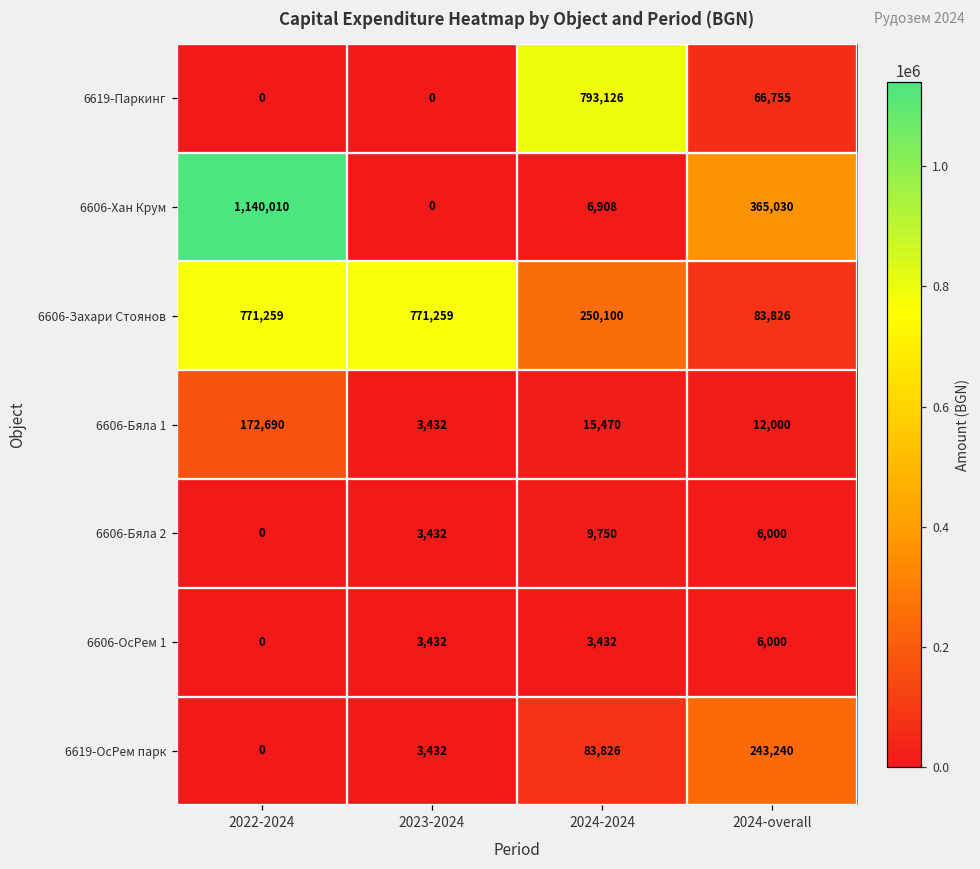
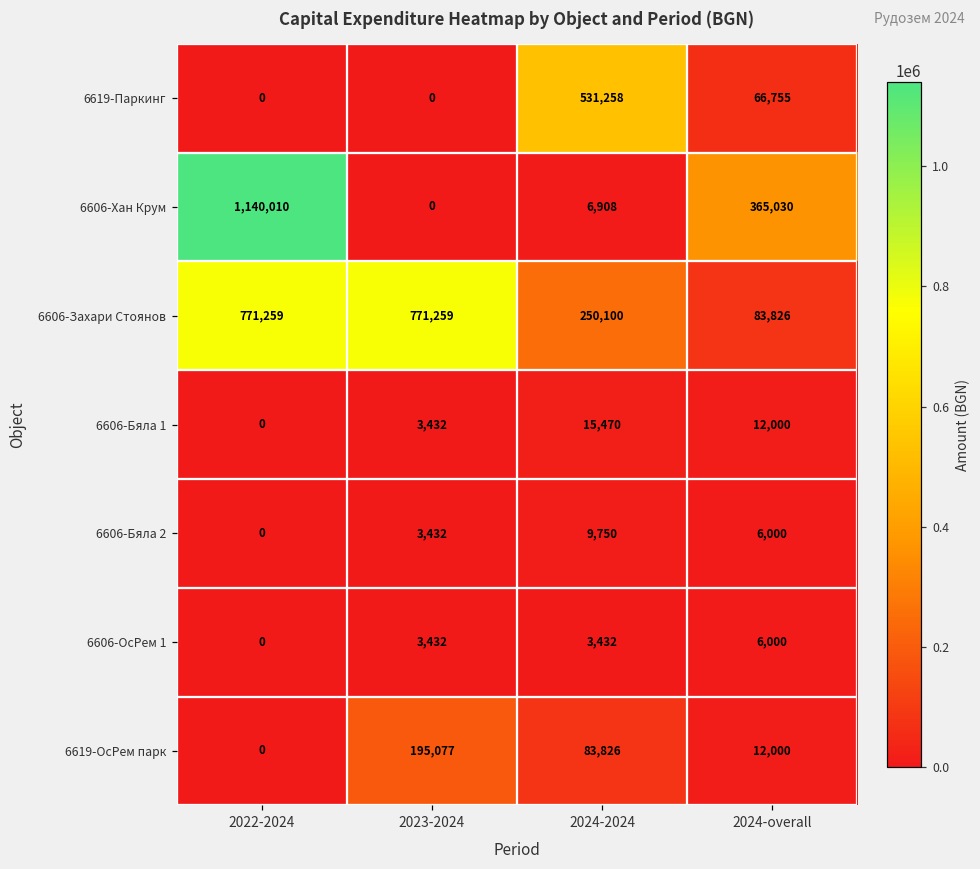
6619-Паркинг, 2024-2024: 793,126 -> 531,258
6606-Бяла 1, 2022-2024: 172,690 -> 0
6619-ОсРем парк, 2023-2024: 3,432 -> 195,077
6619-ОсРем парк, 2024-overall: 243,240 -> 12,000
